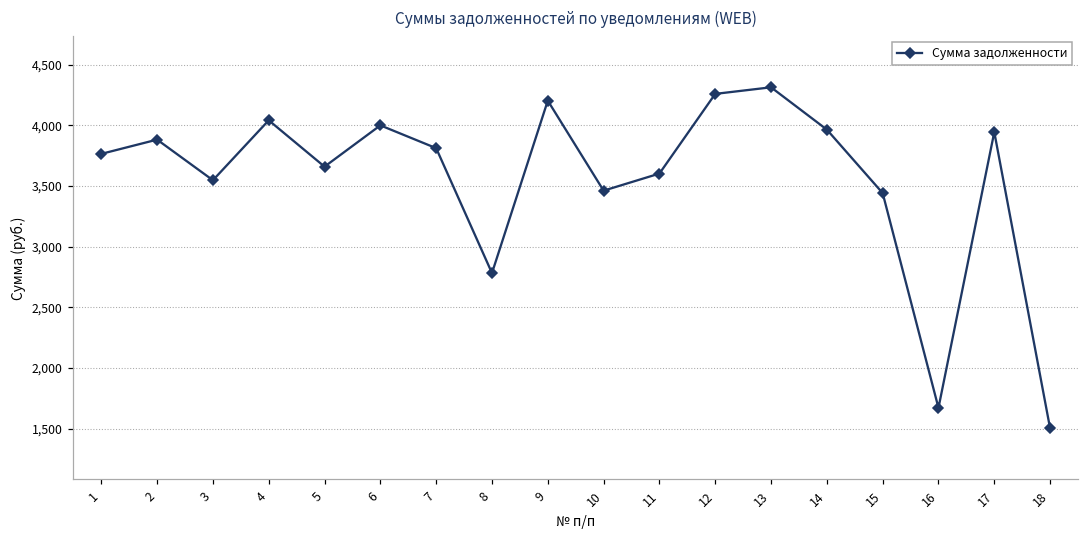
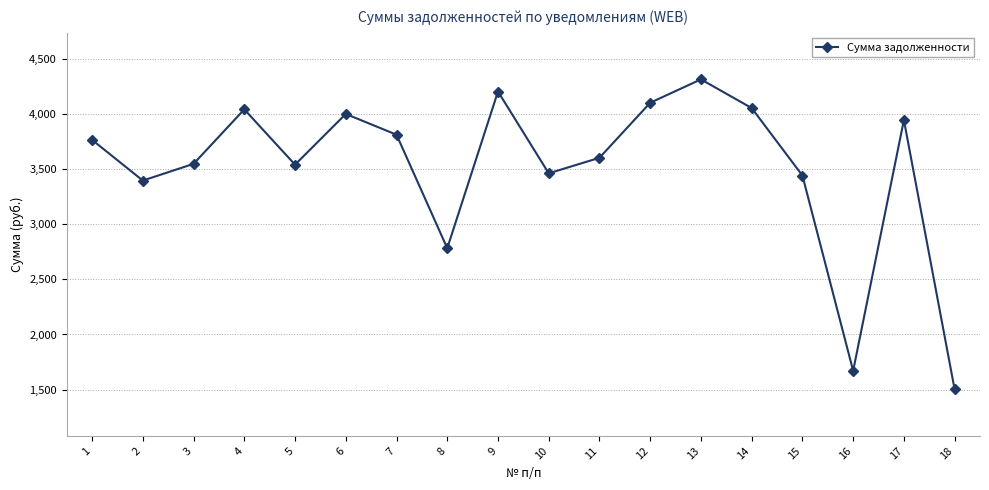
2: 3,880 -> 3,400
5: 3,660 -> 3,540
12: 4,260 -> 4,100
14: 3,960 -> 4,050
